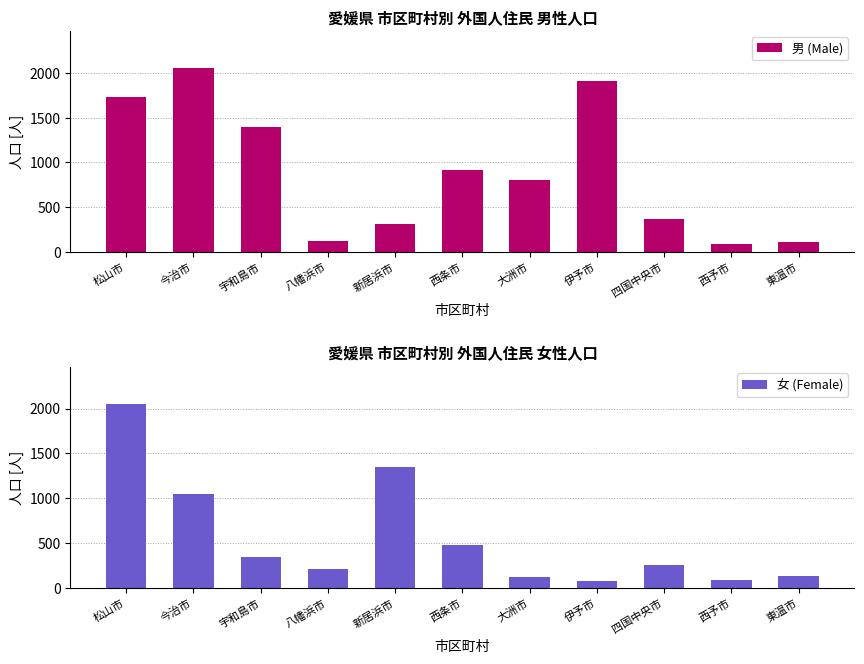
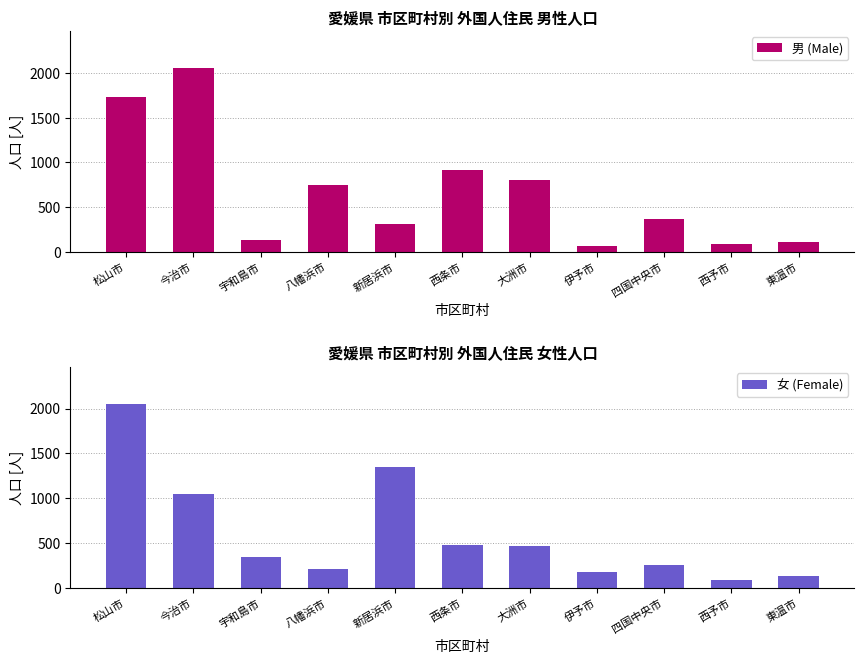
愛媛県 市区町村別 外国人住民 男性人口, 宇和島市: 1400 -> 100
愛媛県 市区町村別 外国人住民 男性人口, 八幡浜市: 100 -> 700
愛媛県 市区町村別 外国人住民 男性人口, 伊予市: 1900 -> 100
愛媛県 市区町村別 外国人住民 女性人口, 大洲市: 100 -> 500
愛媛県 市区町村別 外国人住民 女性人口, 伊予市: 100 -> 200
